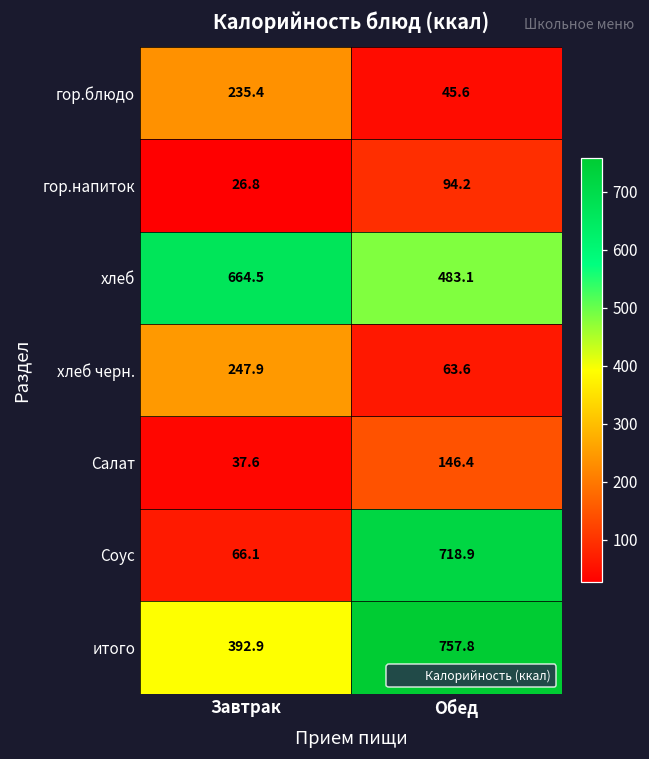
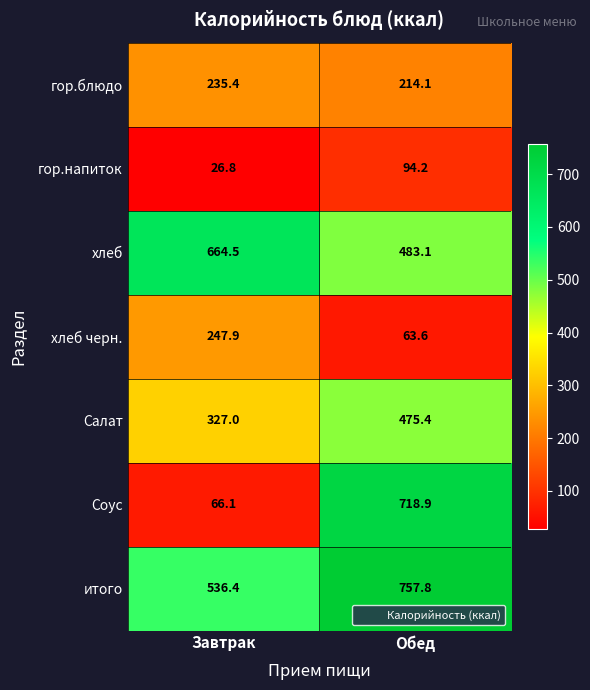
гор.блюдо, Обед: 45.6 -> 214.1
Салат, Завтрак: 37.6 -> 327.0
Салат, Обед: 146.4 -> 475.4
итого, Завтрак: 392.9 -> 536.4
